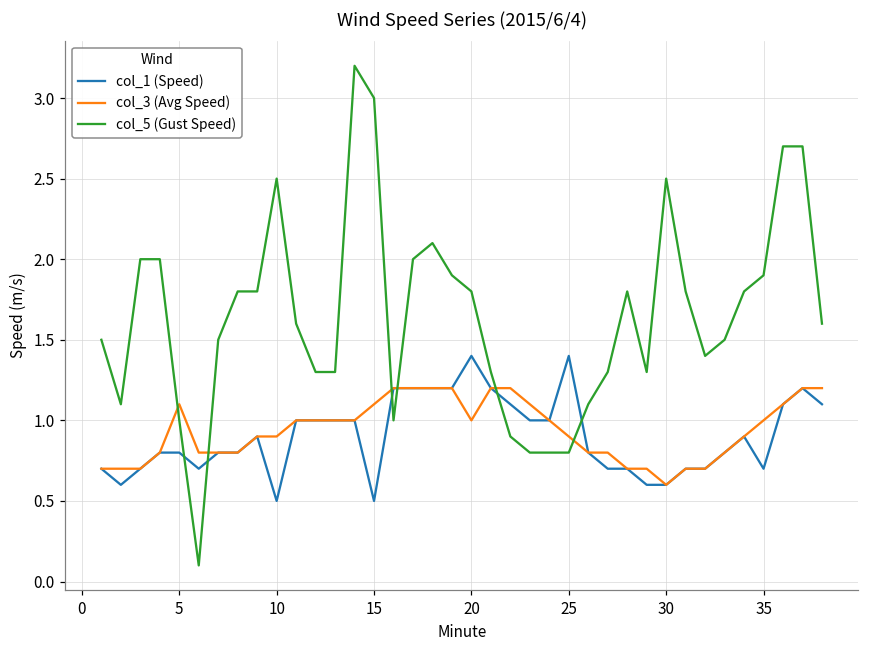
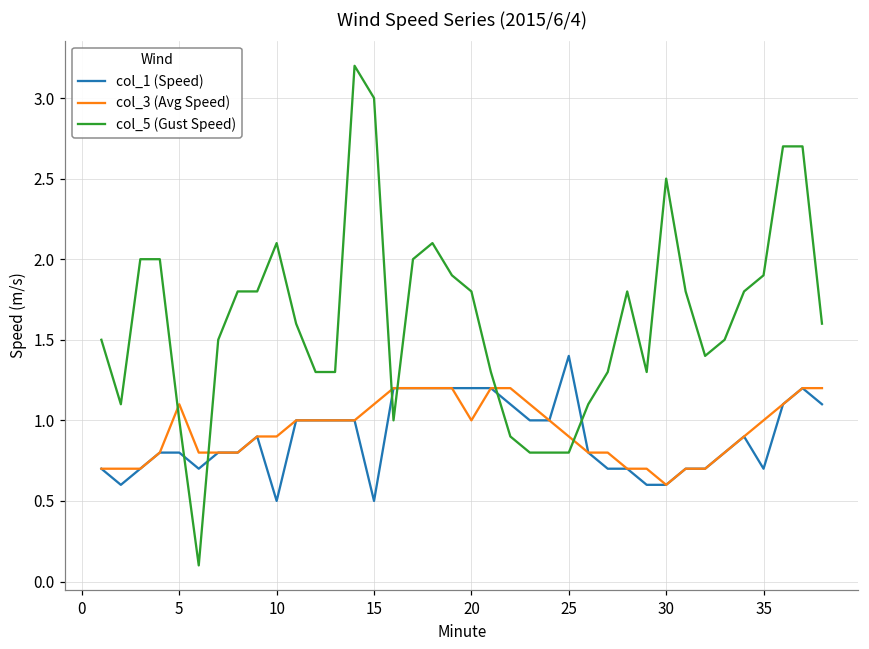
col_5 (Gust Speed), 10: 2.5 -> 2.1
col_1 (Speed), 20: 1.4 -> 1.2
